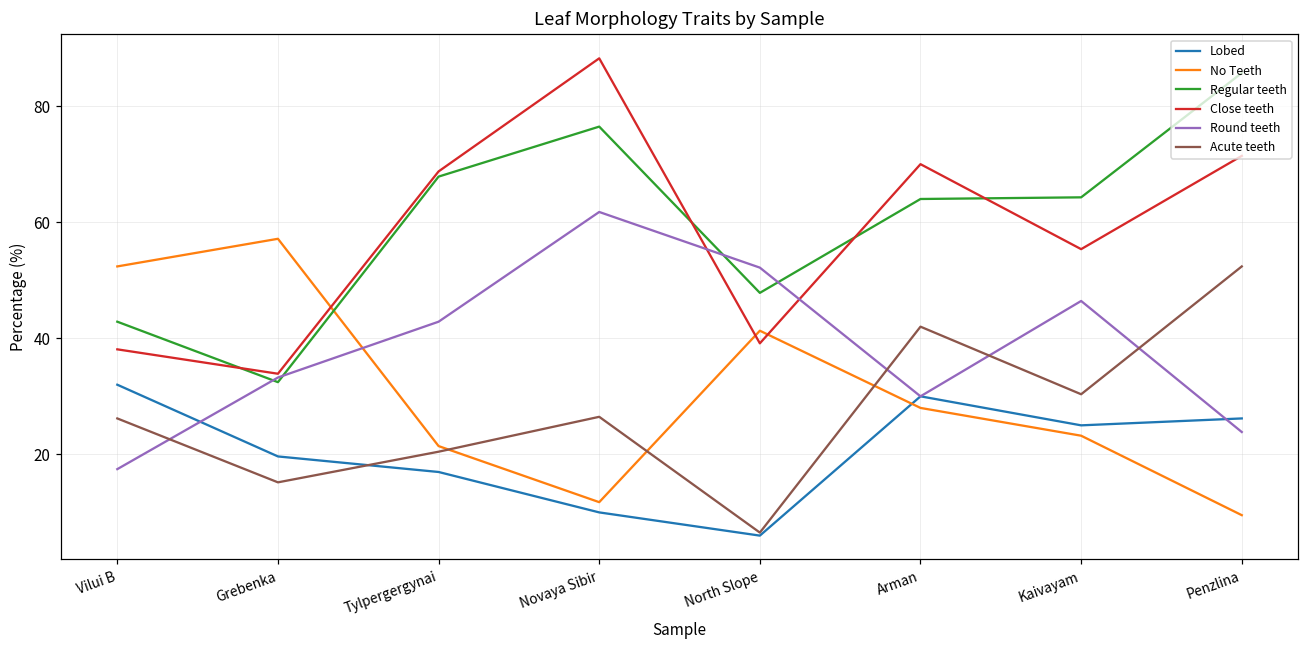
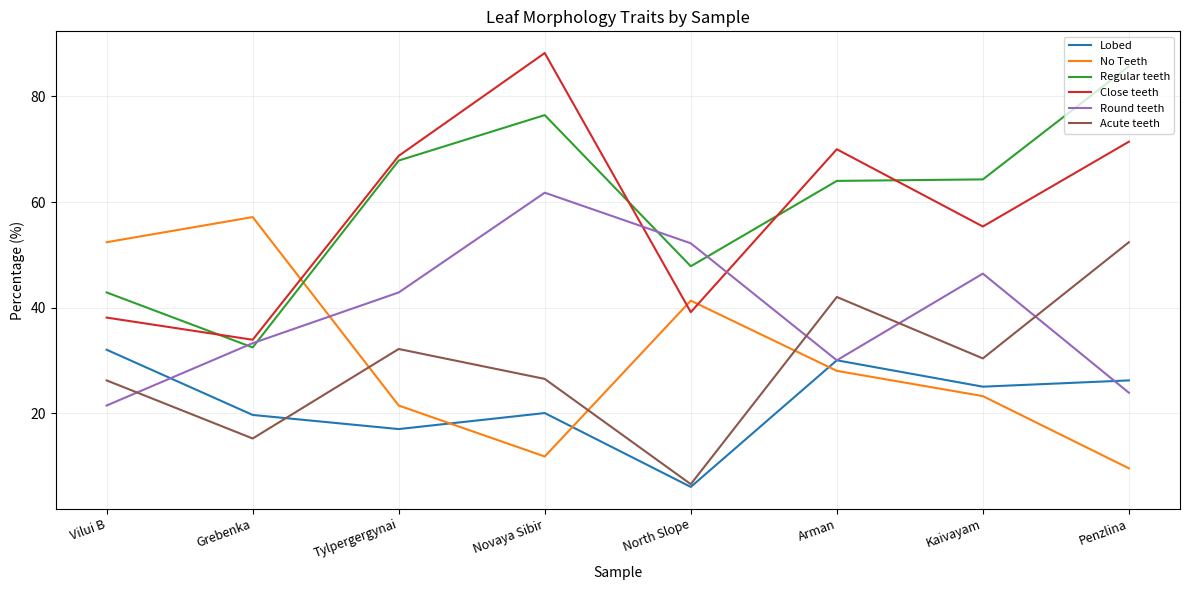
Round teeth, Vilui B: 17 -> 21
Acute teeth, Tylpergergynai: 20 -> 32
Lobed, Novaya Sibir: 10 -> 20
